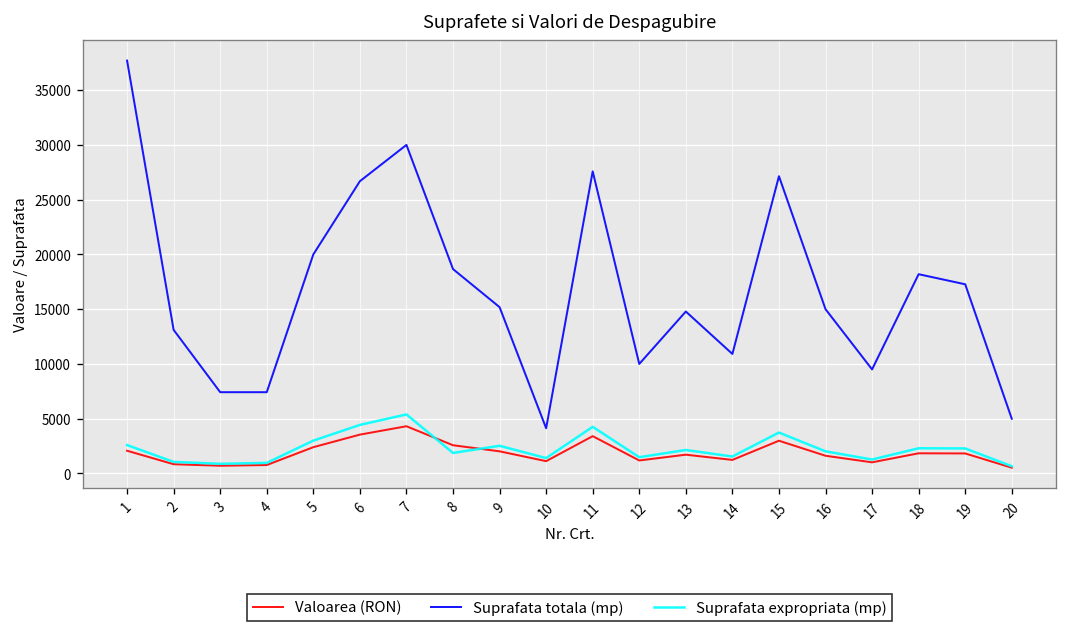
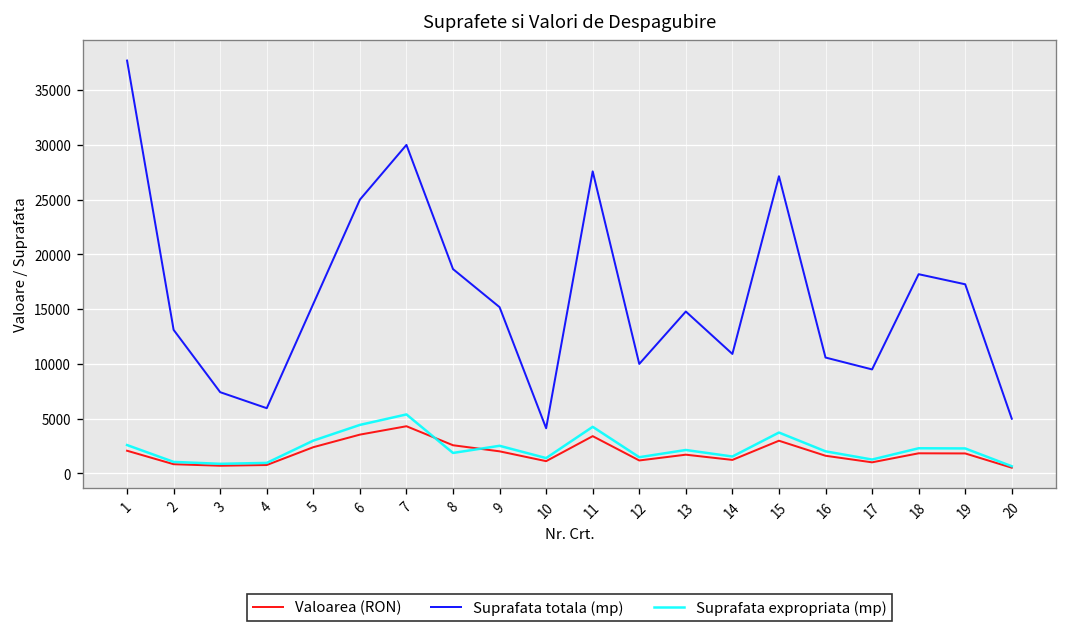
Suprafata totala (mp), 4: 7000 -> 6000
Suprafata totala (mp), 5: 20000 -> 15000
Suprafata totala (mp), 6: 27000 -> 25000
Suprafata totala (mp), 16: 15000 -> 11000
